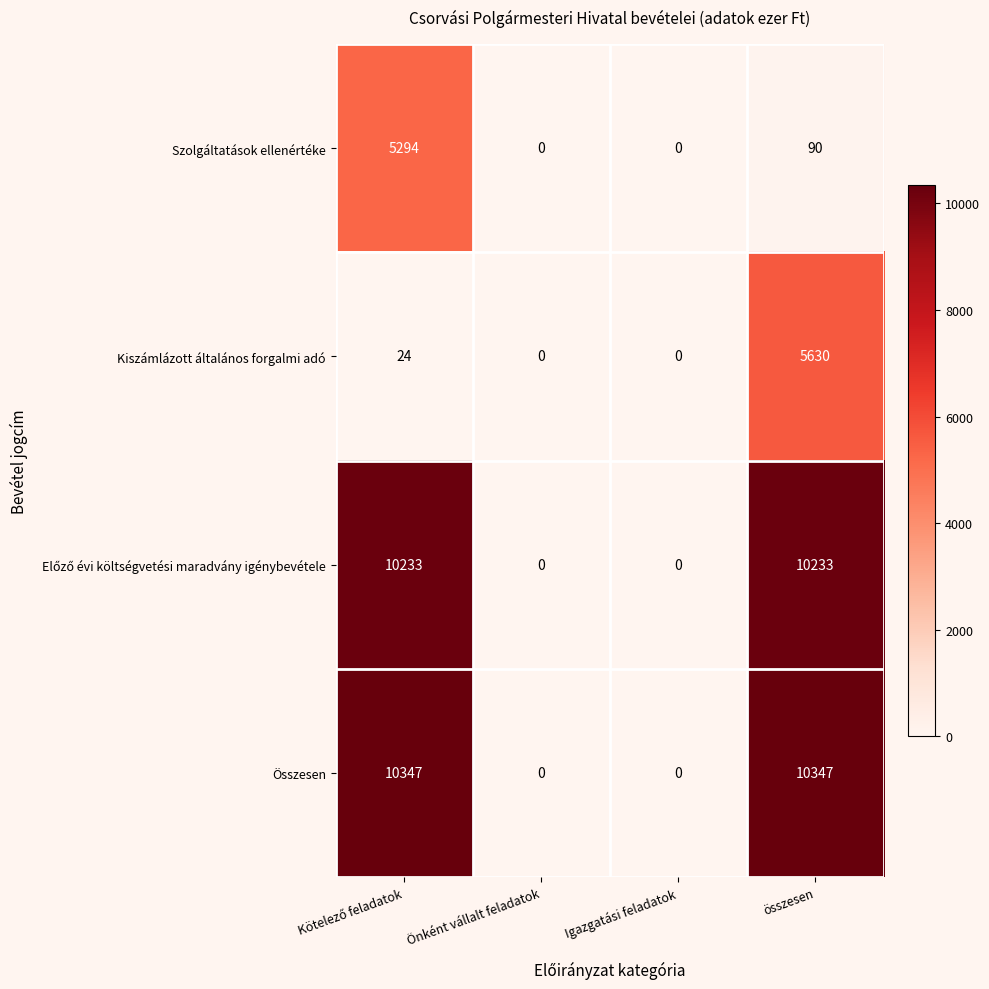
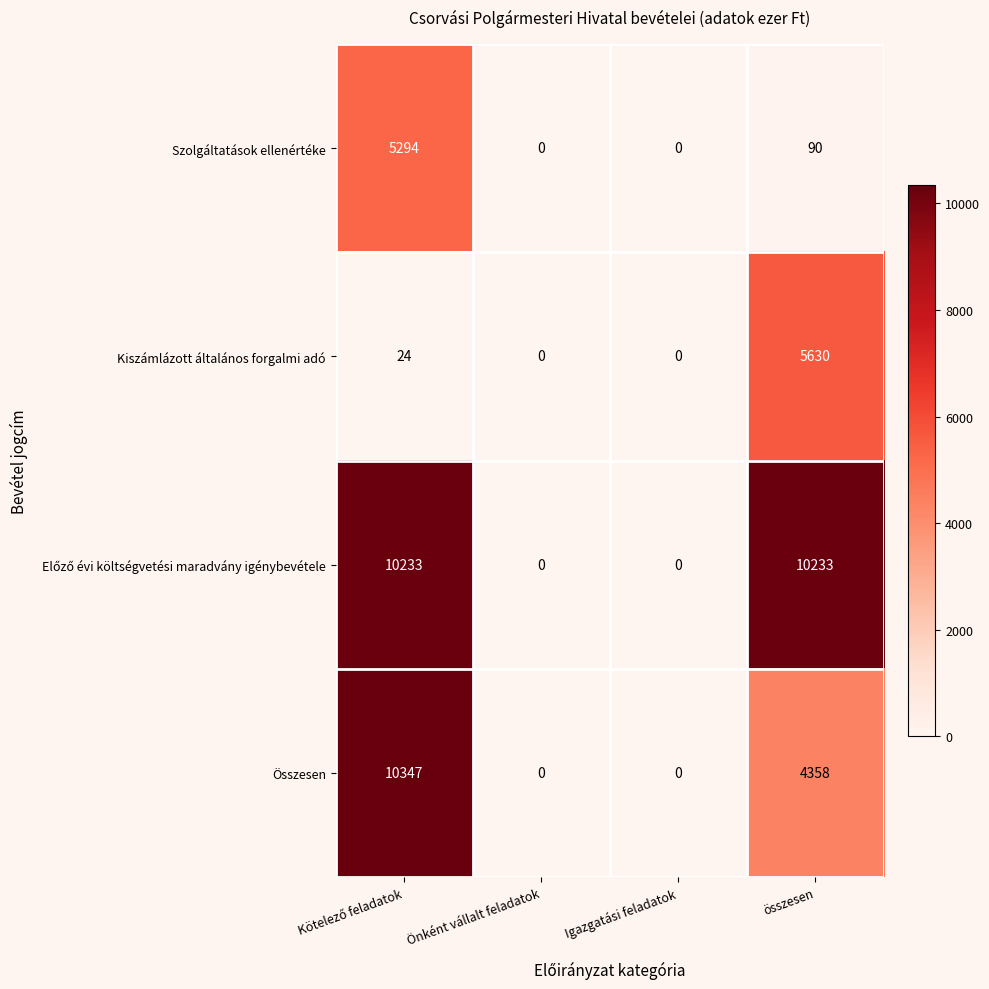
Összesen, összesen: 10347 -> 4358
